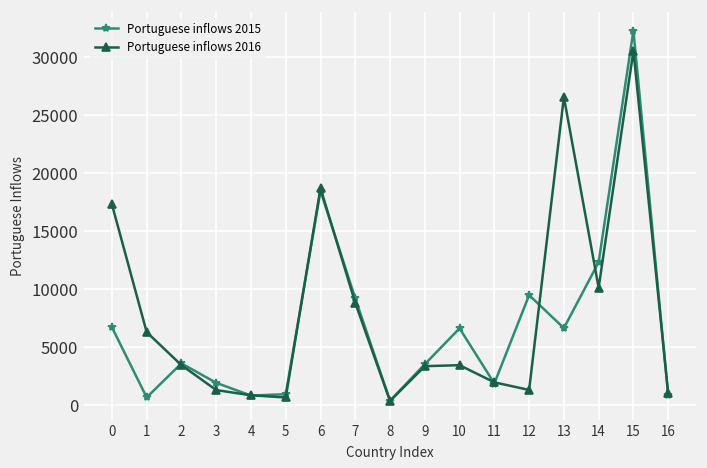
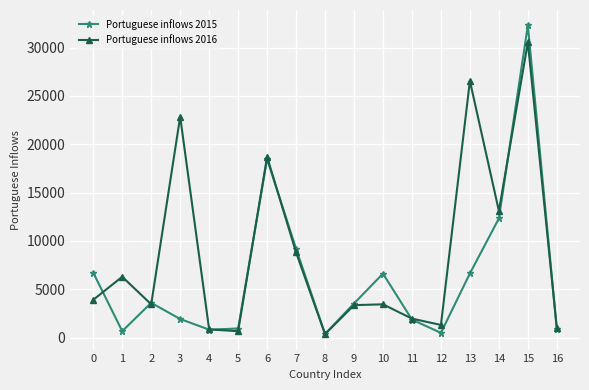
Portuguese inflows 2016, 0: 17000 -> 4000
Portuguese inflows 2016, 3: 1000 -> 23000
Portuguese inflows 2015, 12: 9000 -> 0
Portuguese inflows 2016, 14: 10000 -> 13000
